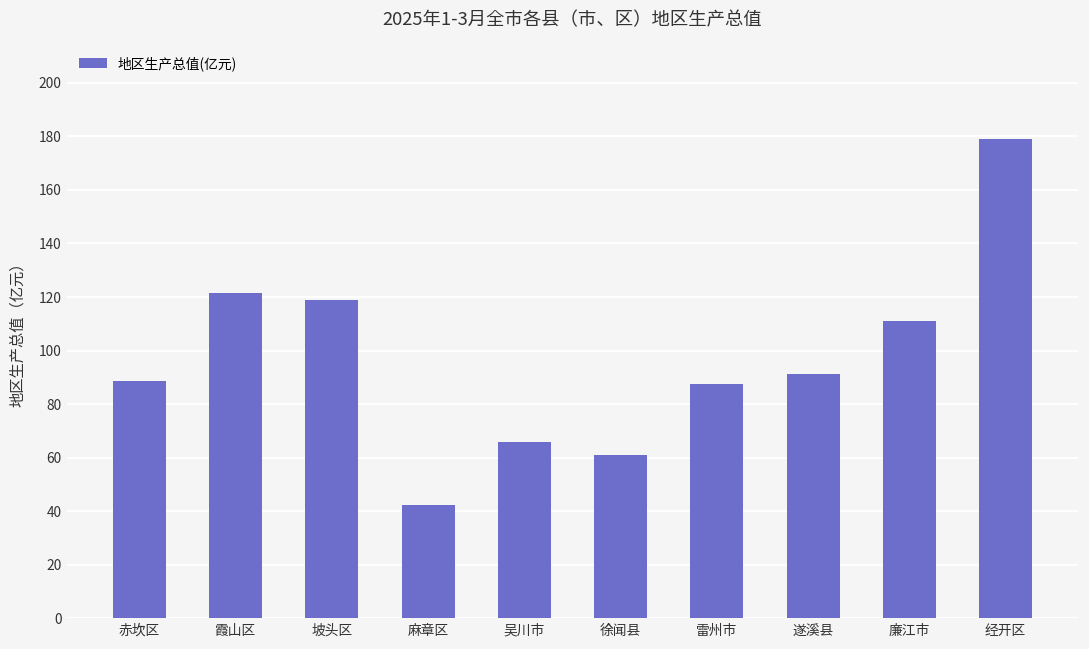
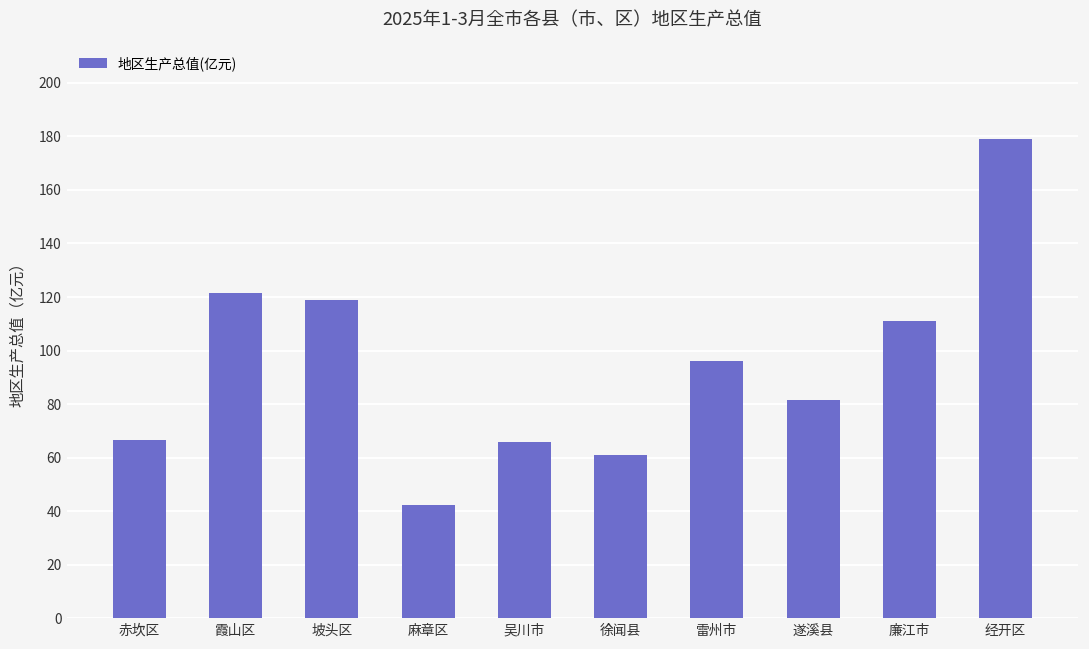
赤坎区: 89 -> 67
雷州市: 87 -> 96
遂溪县: 91 -> 82
